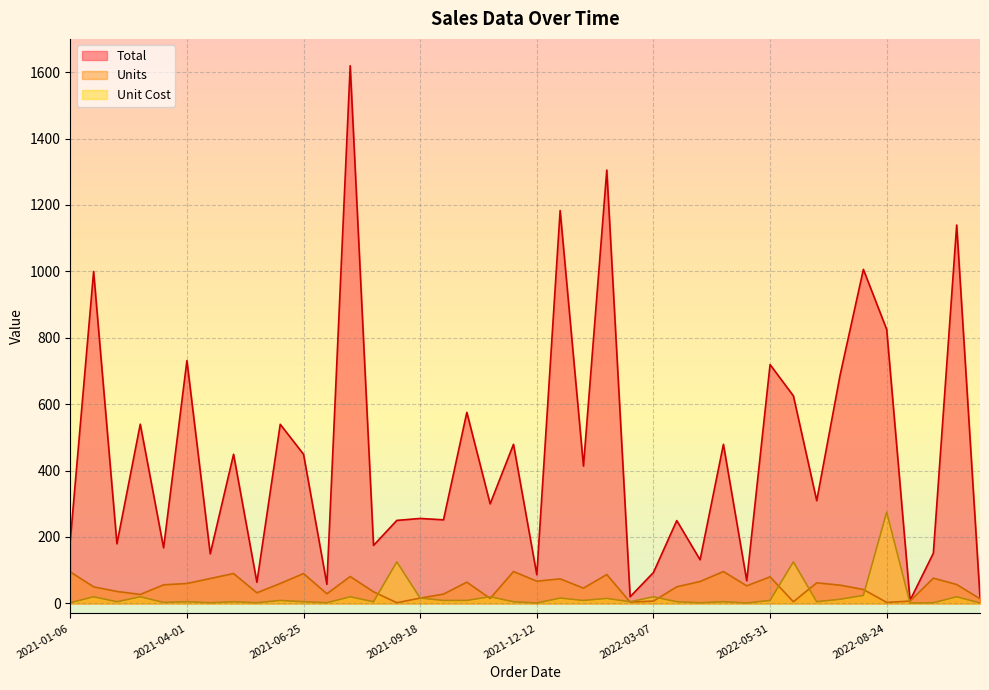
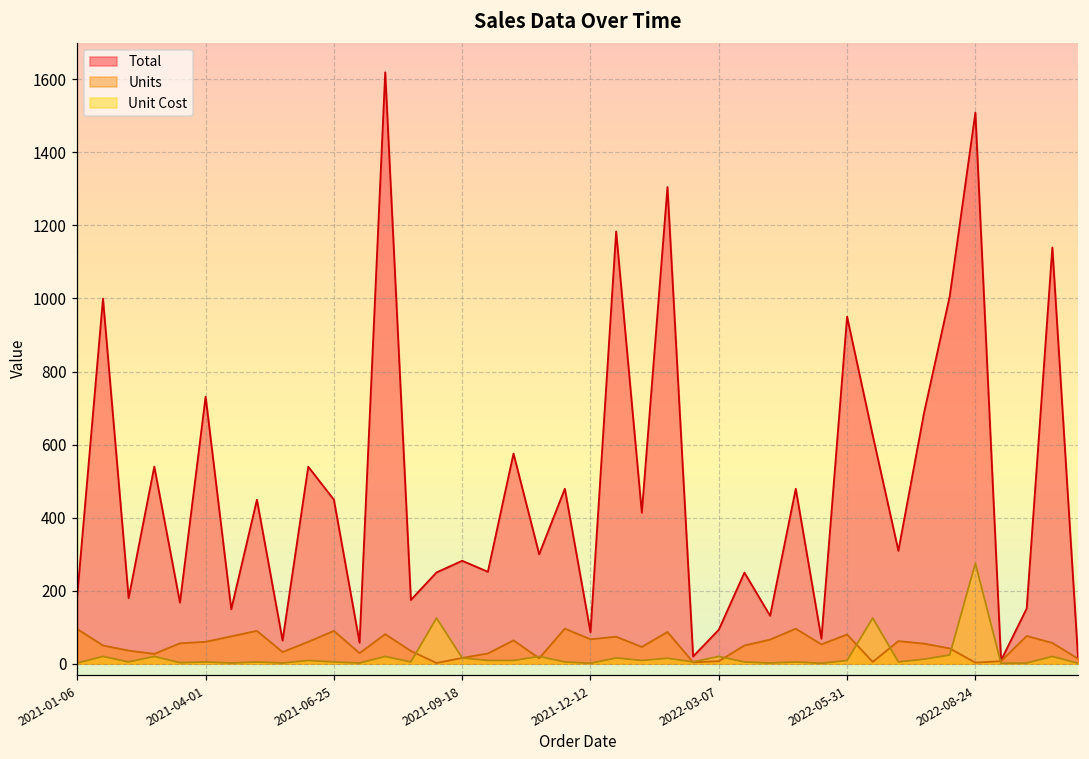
Total, 2021-09-18: 260 -> 280
Total, 2022-05-31: 720 -> 950
Total, 2022-08-24: 830 -> 1510
